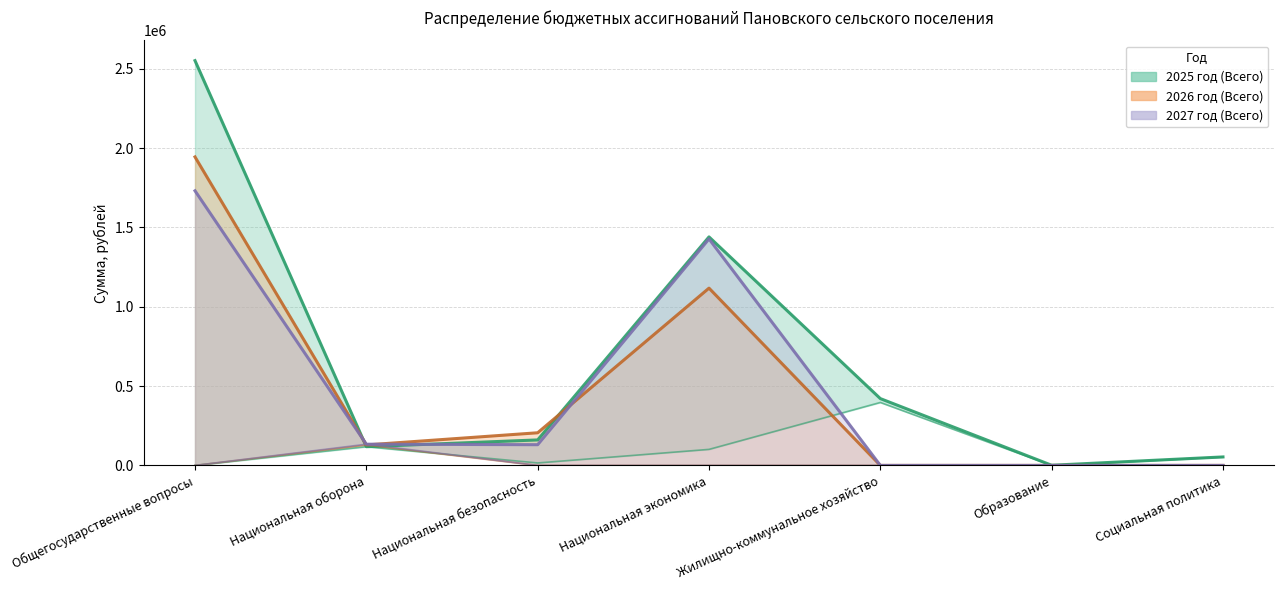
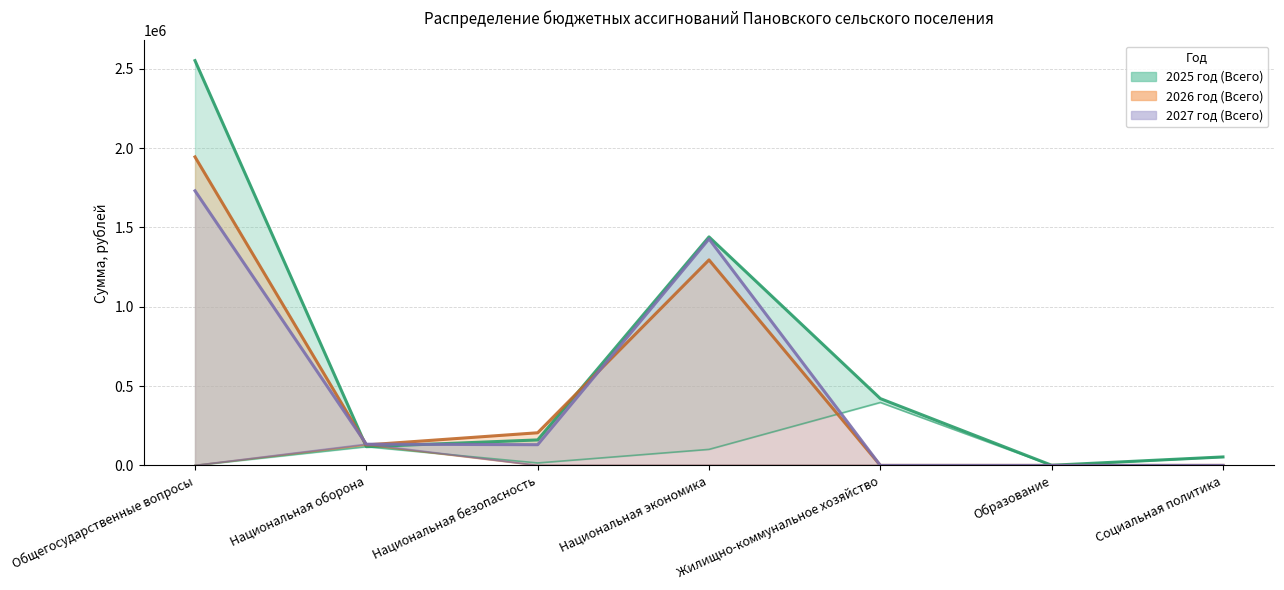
2026 год (Всего), Национальная экономика: 1120000 -> 1300000
